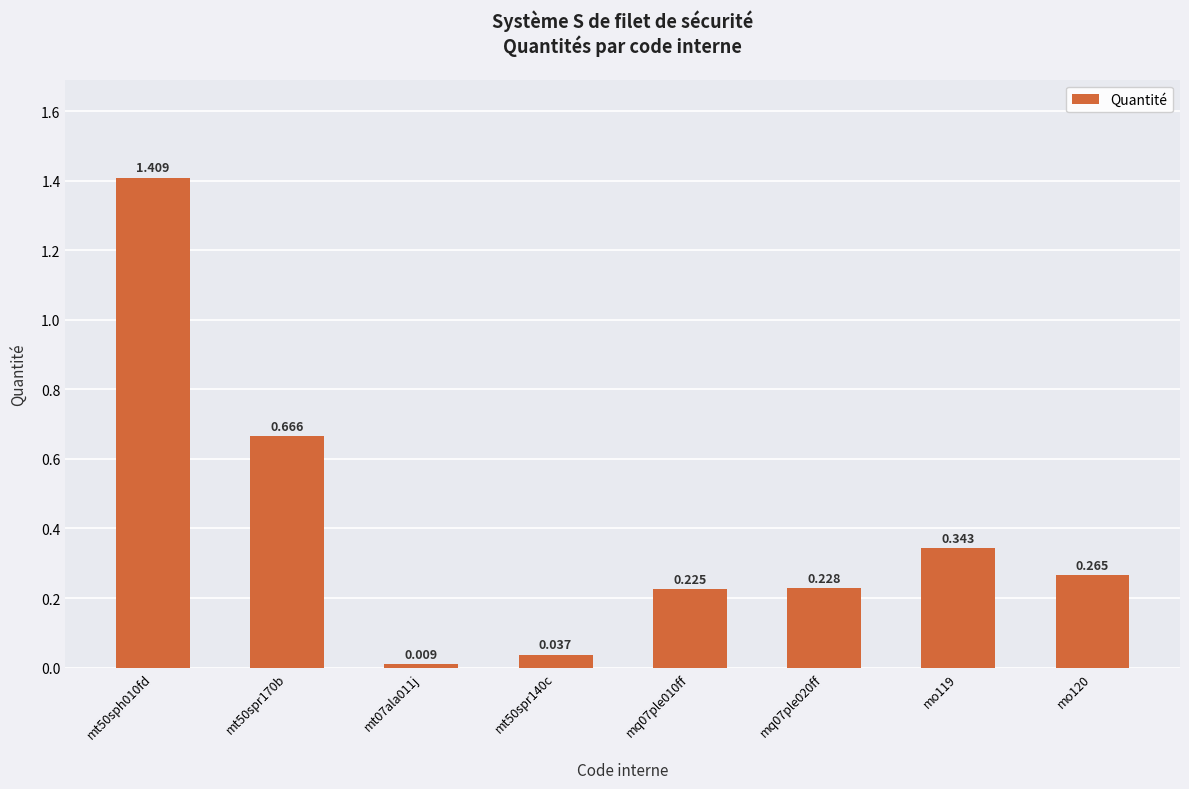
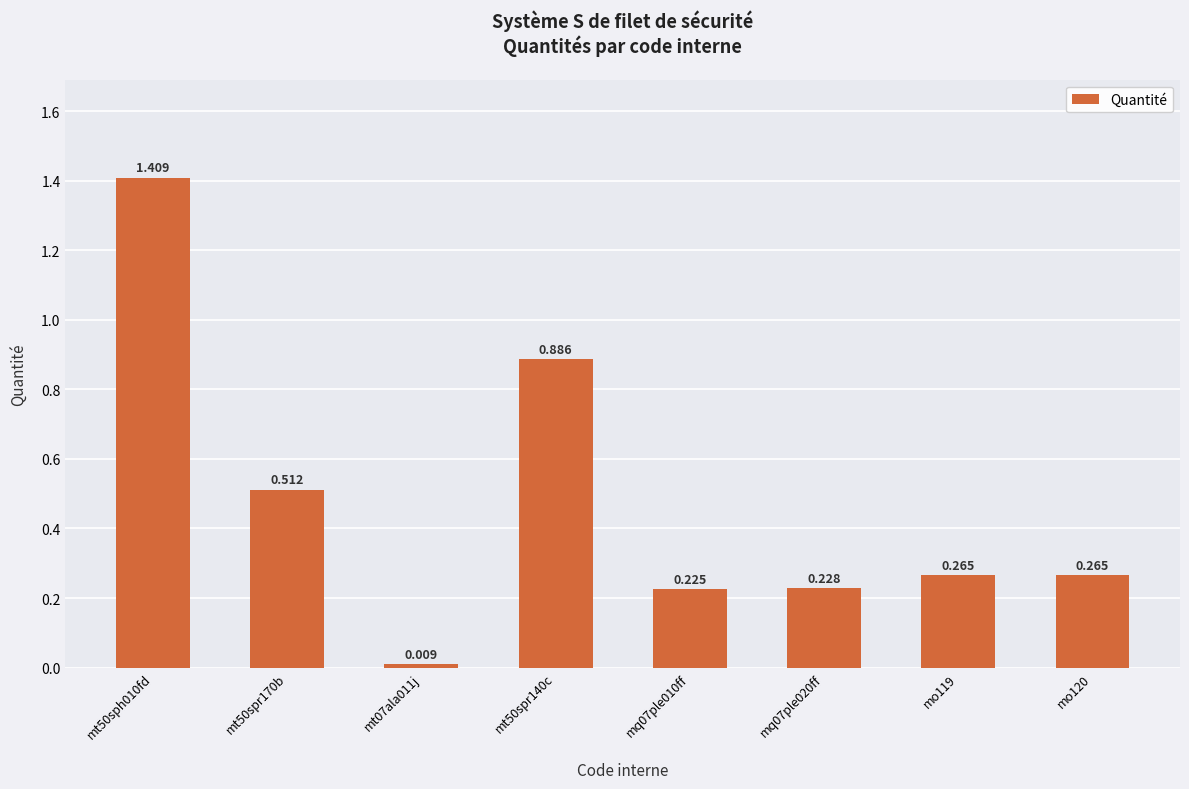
mt50spr170b: 0.666 -> 0.512
mt50spr140c: 0.037 -> 0.886
mo119: 0.343 -> 0.265
